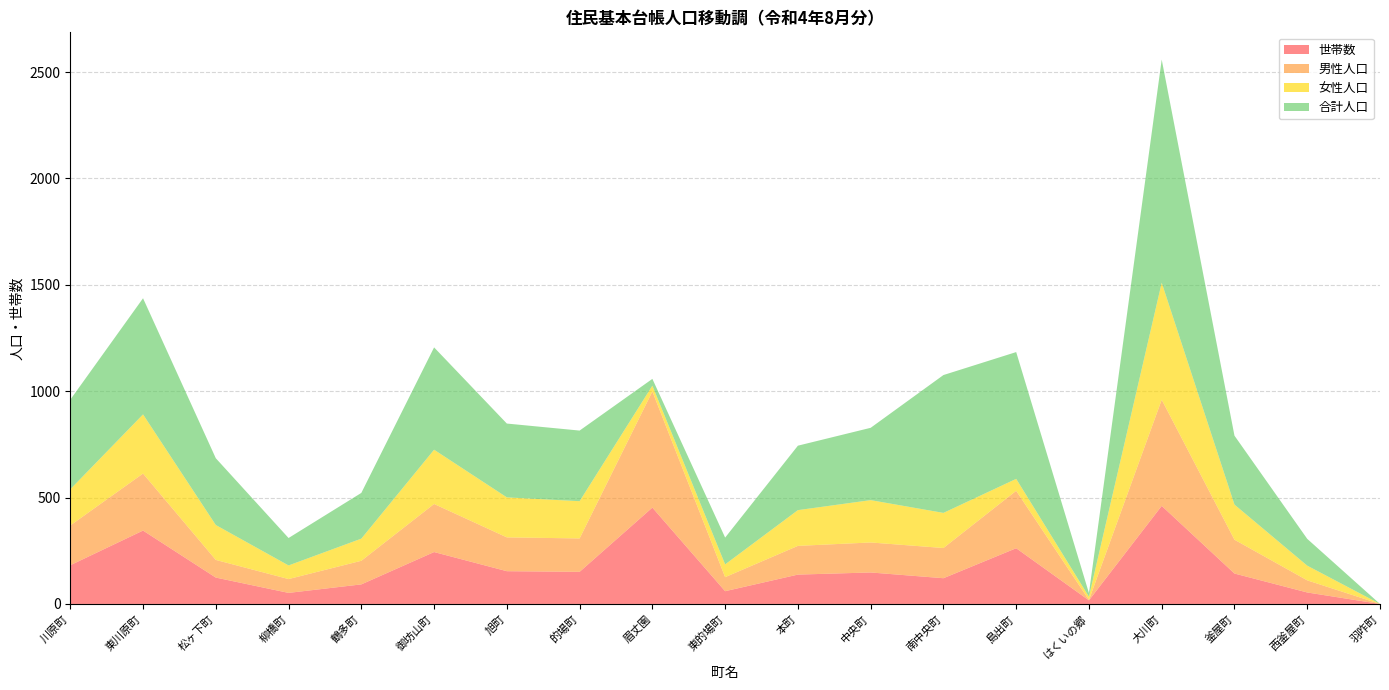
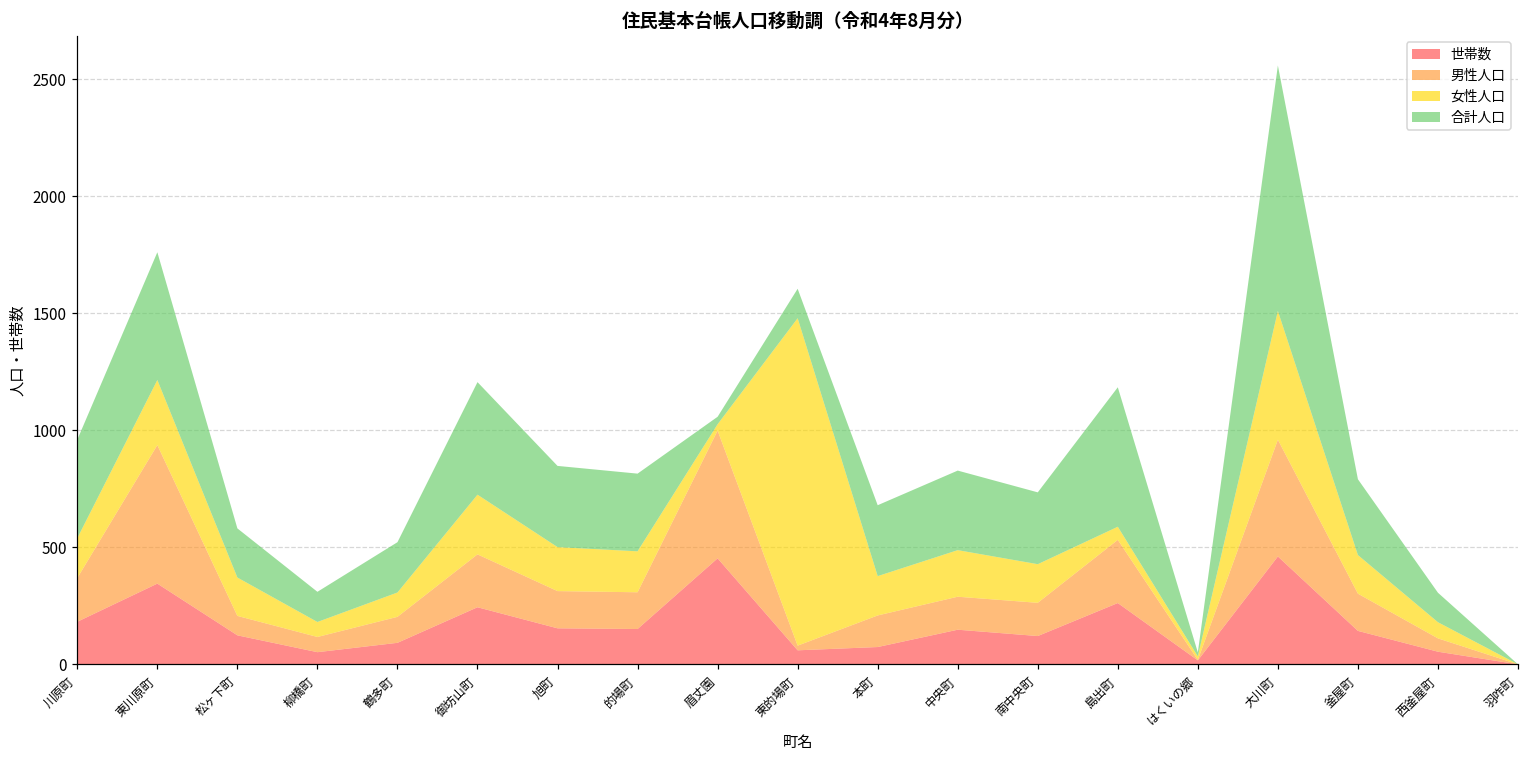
男性人口, 東川原町: 270 -> 590
合計人口, 松ヶ下町: 310 -> 210
男性人口, 東的場町: 70 -> 20
女性人口, 東的場町: 60 -> 1400
世帯数, 本町: 140 -> 70
合計人口, 南中央町: 650 -> 310
